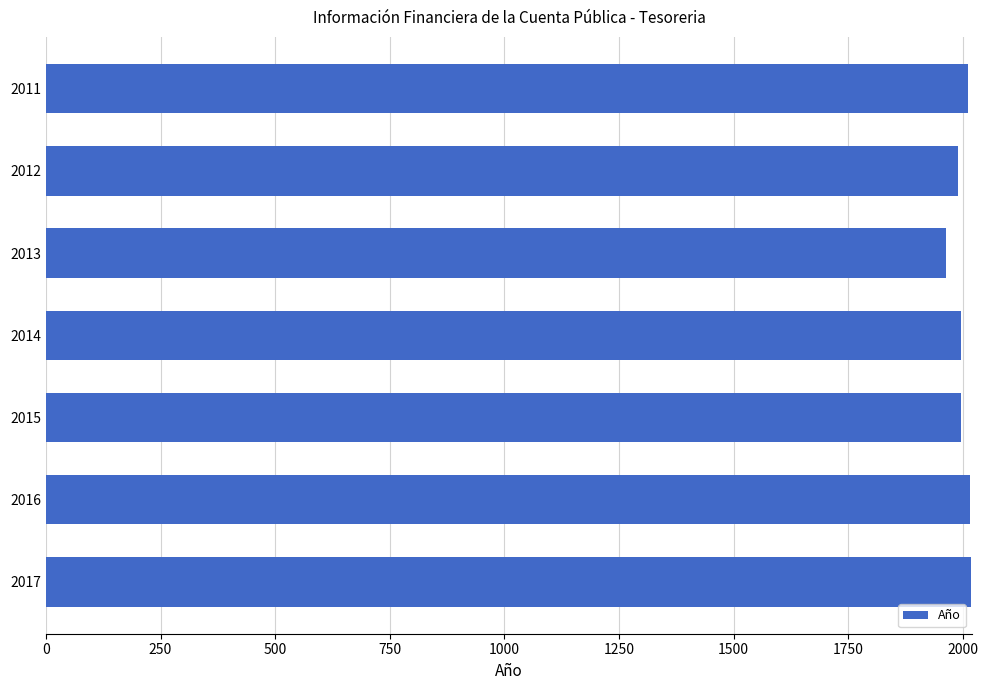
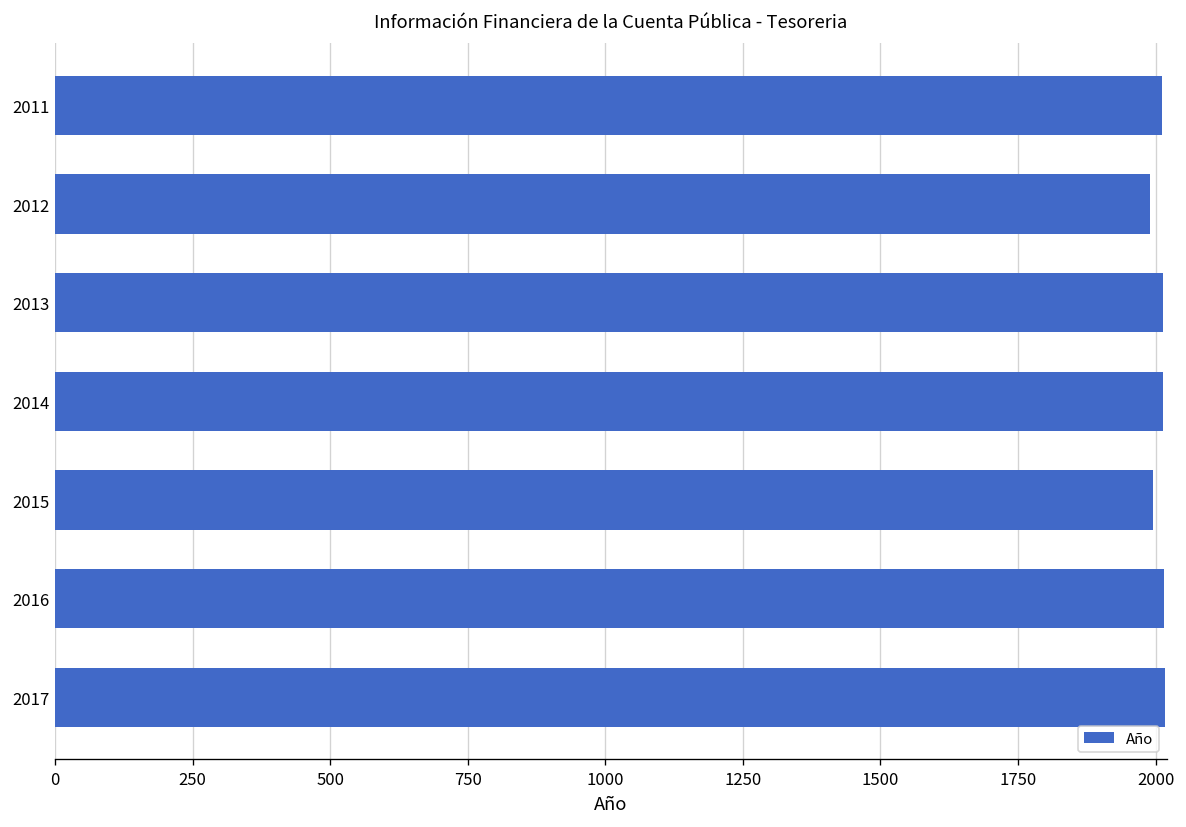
2013: 1960 -> 2010
2014: 2000 -> 2010
